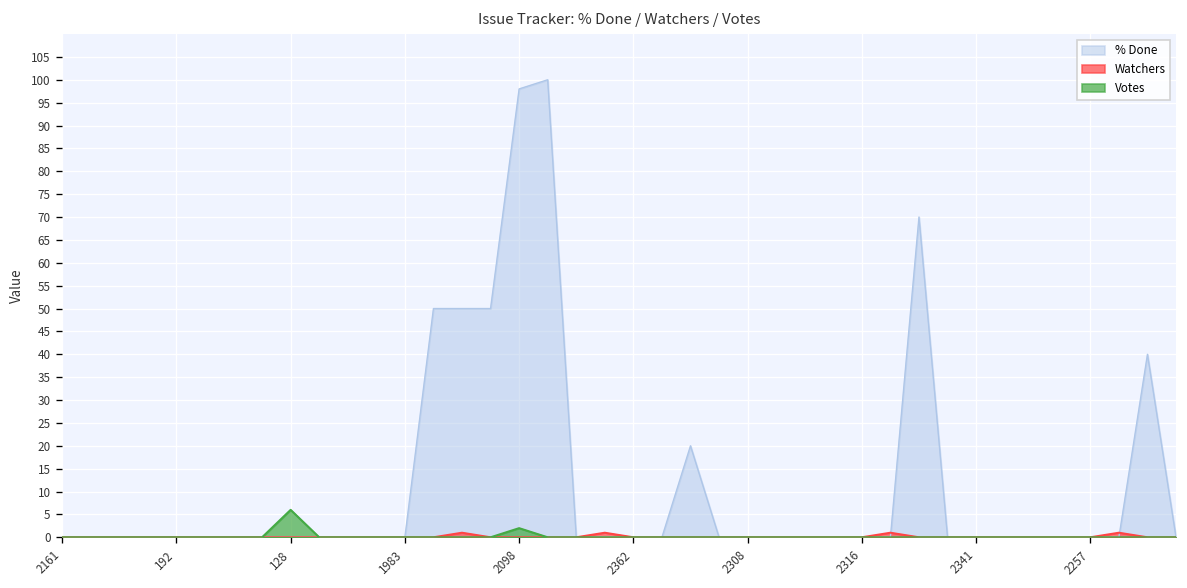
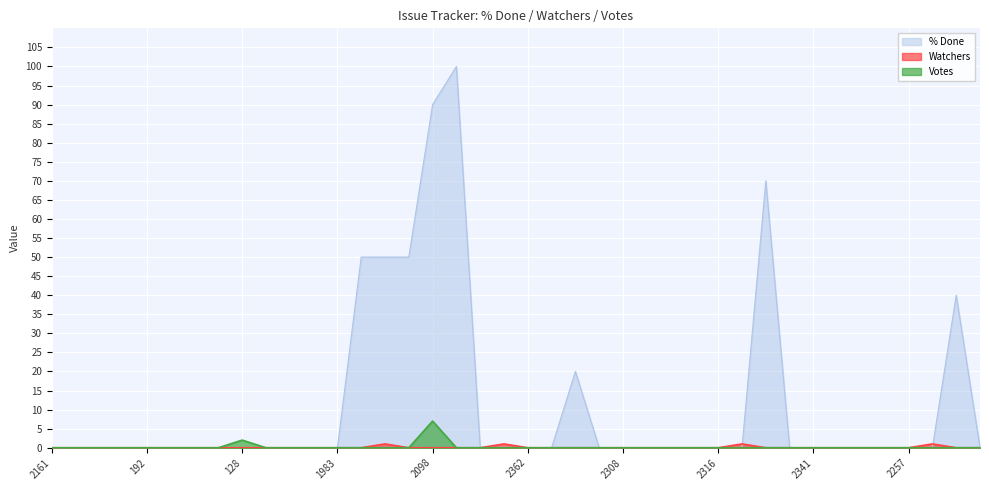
Votes, 128: 6 -> 2
% Done, 2098: 98 -> 90
Votes, 2098: 2 -> 7
